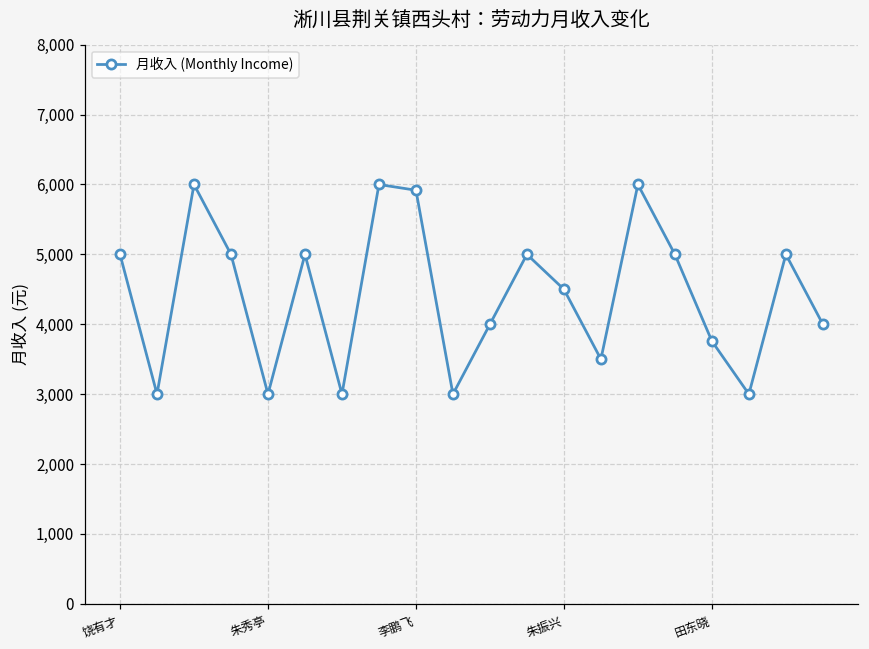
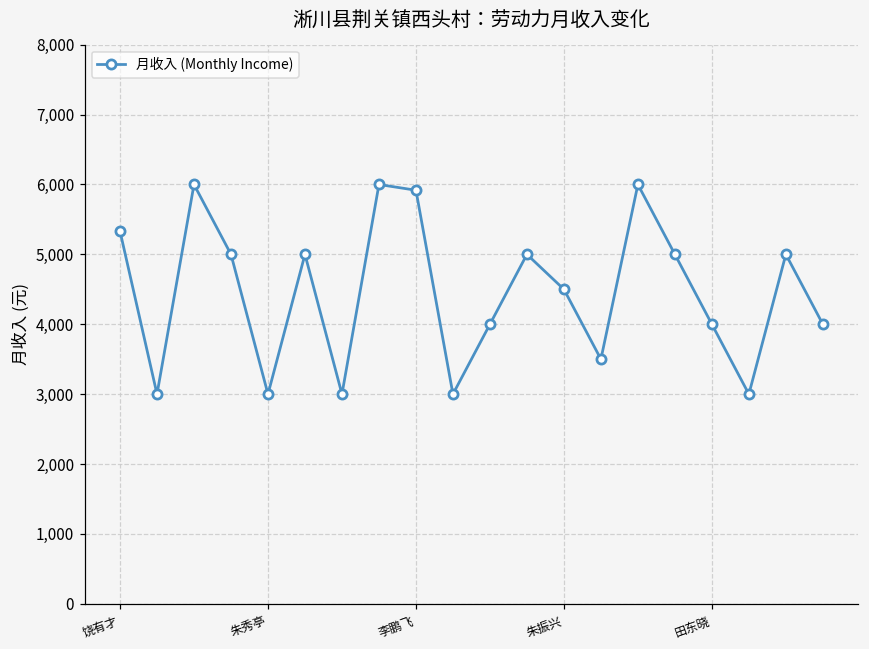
饶有才: 5,000 -> 5,300
田东晓: 3,800 -> 4,000
